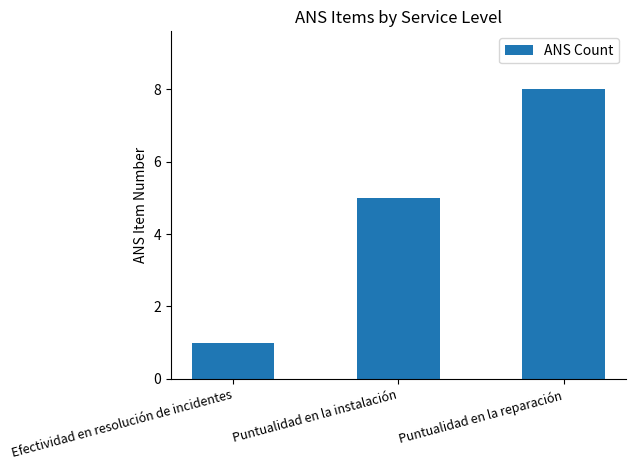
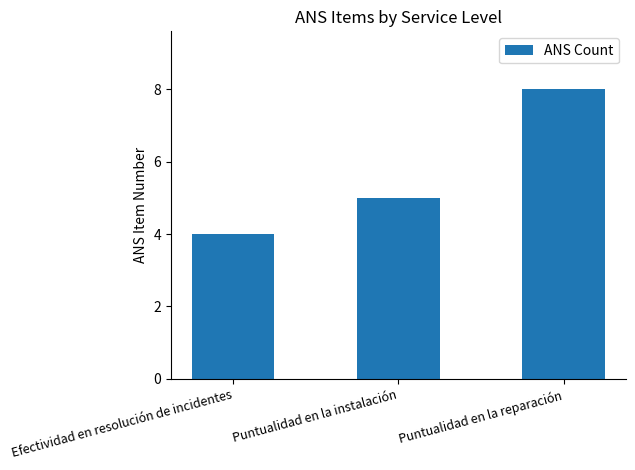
Efectividad en resolución de incidentes: 1 -> 4
